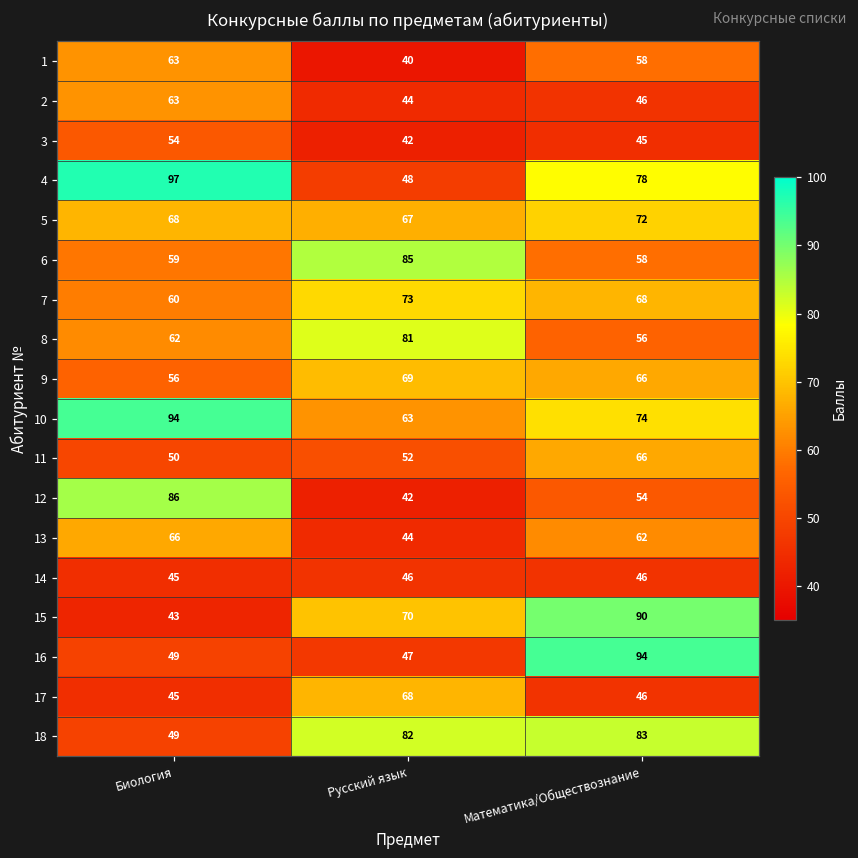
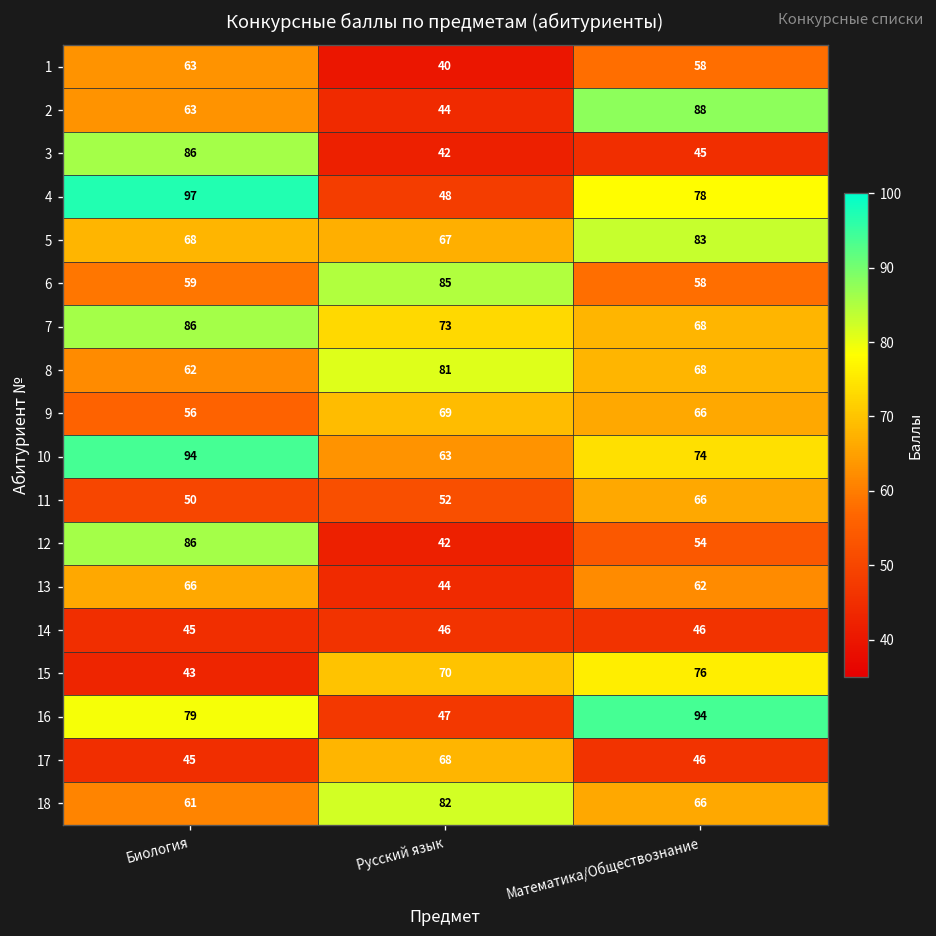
2, Математика/Обществознание: 46 -> 88
3, Биология: 54 -> 86
5, Математика/Обществознание: 72 -> 83
7, Биология: 60 -> 86
8, Математика/Обществознание: 56 -> 68
15, Математика/Обществознание: 90 -> 76
16, Биология: 49 -> 79
18, Биология: 49 -> 61
18, Математика/Обществознание: 83 -> 66
